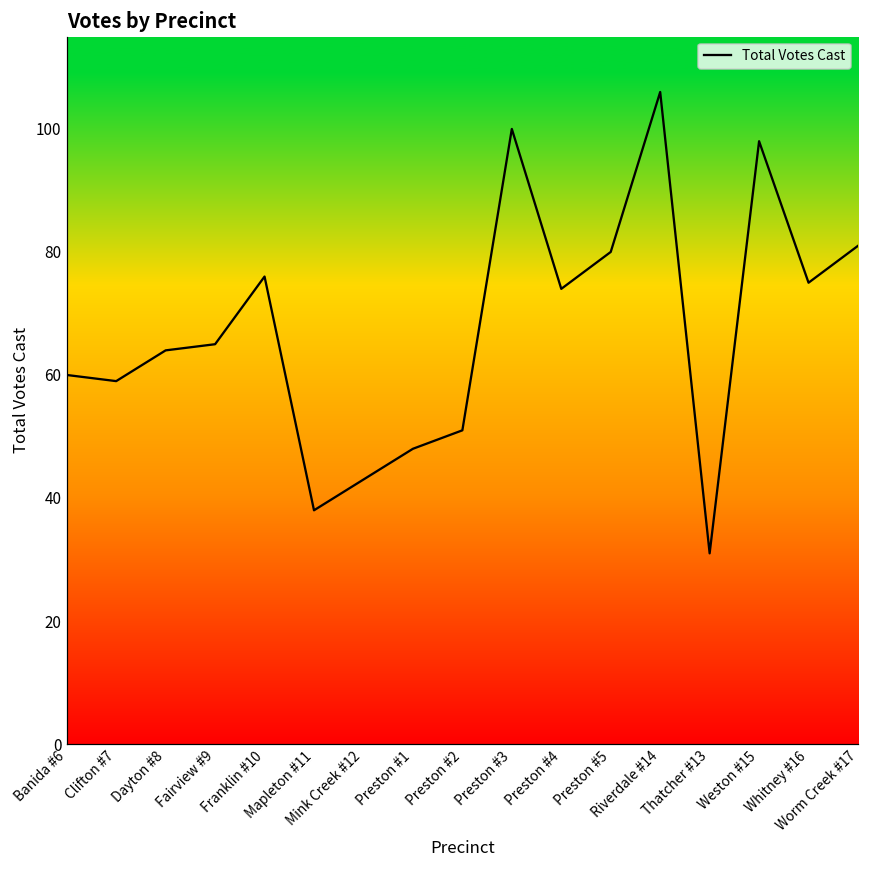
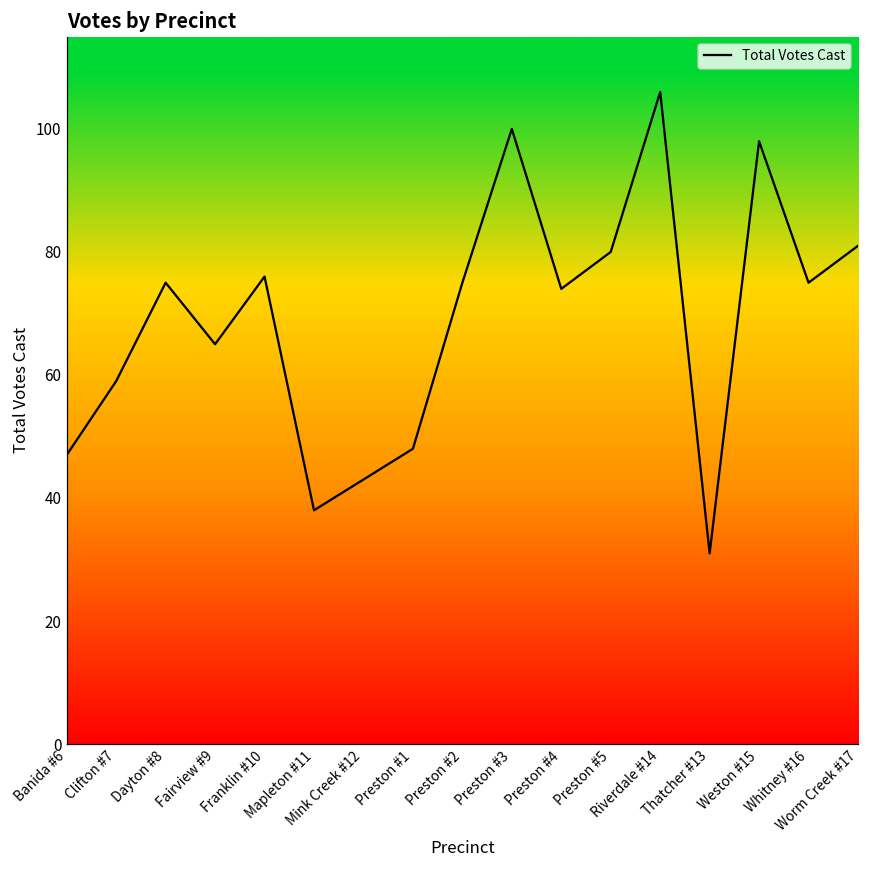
Banida #6: 60 -> 47
Dayton #8: 64 -> 75
Preston #2: 51 -> 75
